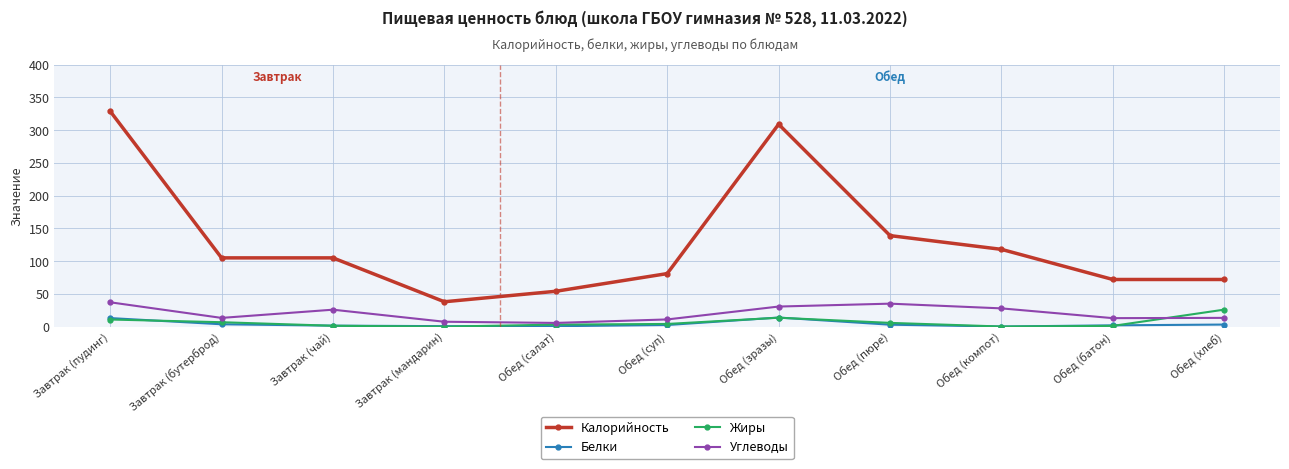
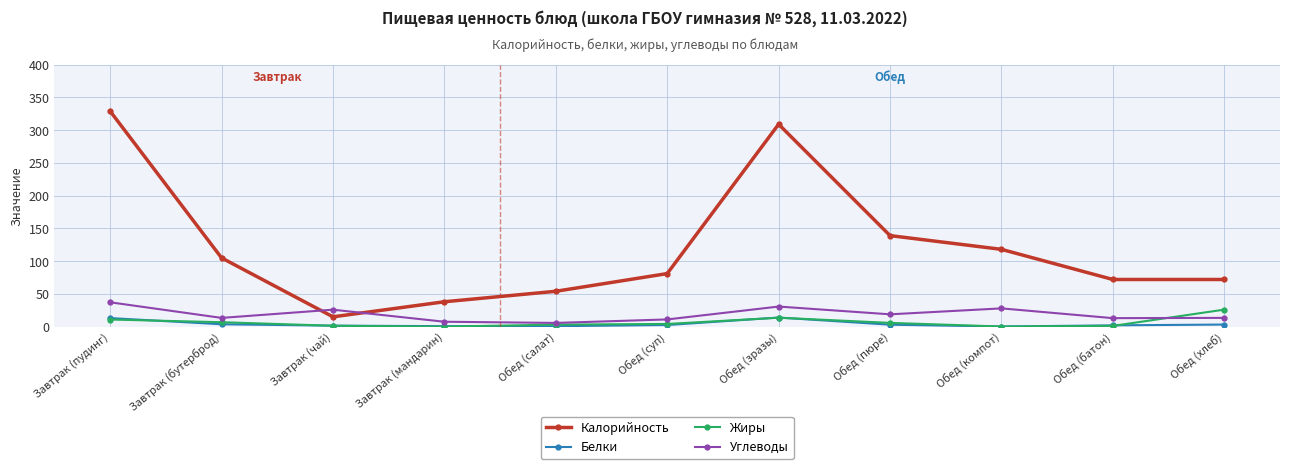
Калорийность, Завтрак (чай): 110 -> 20
Углеводы, Обед (пюре): 40 -> 20
